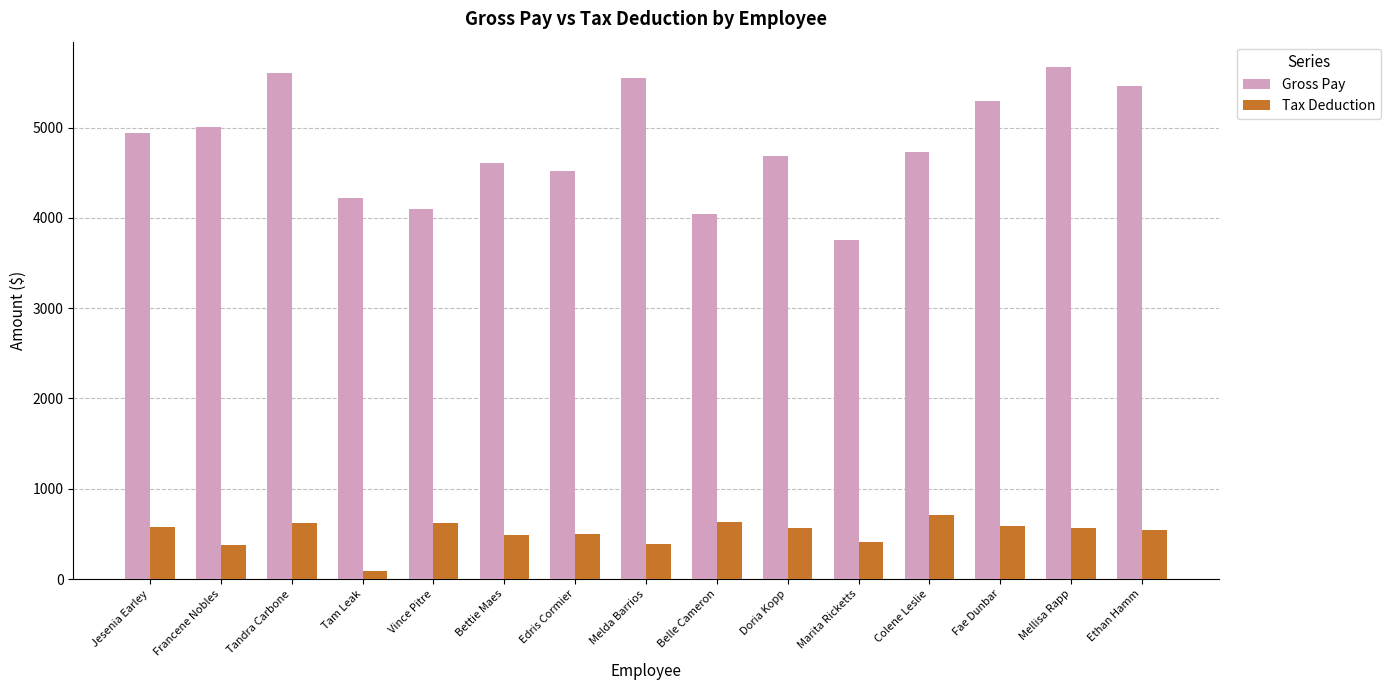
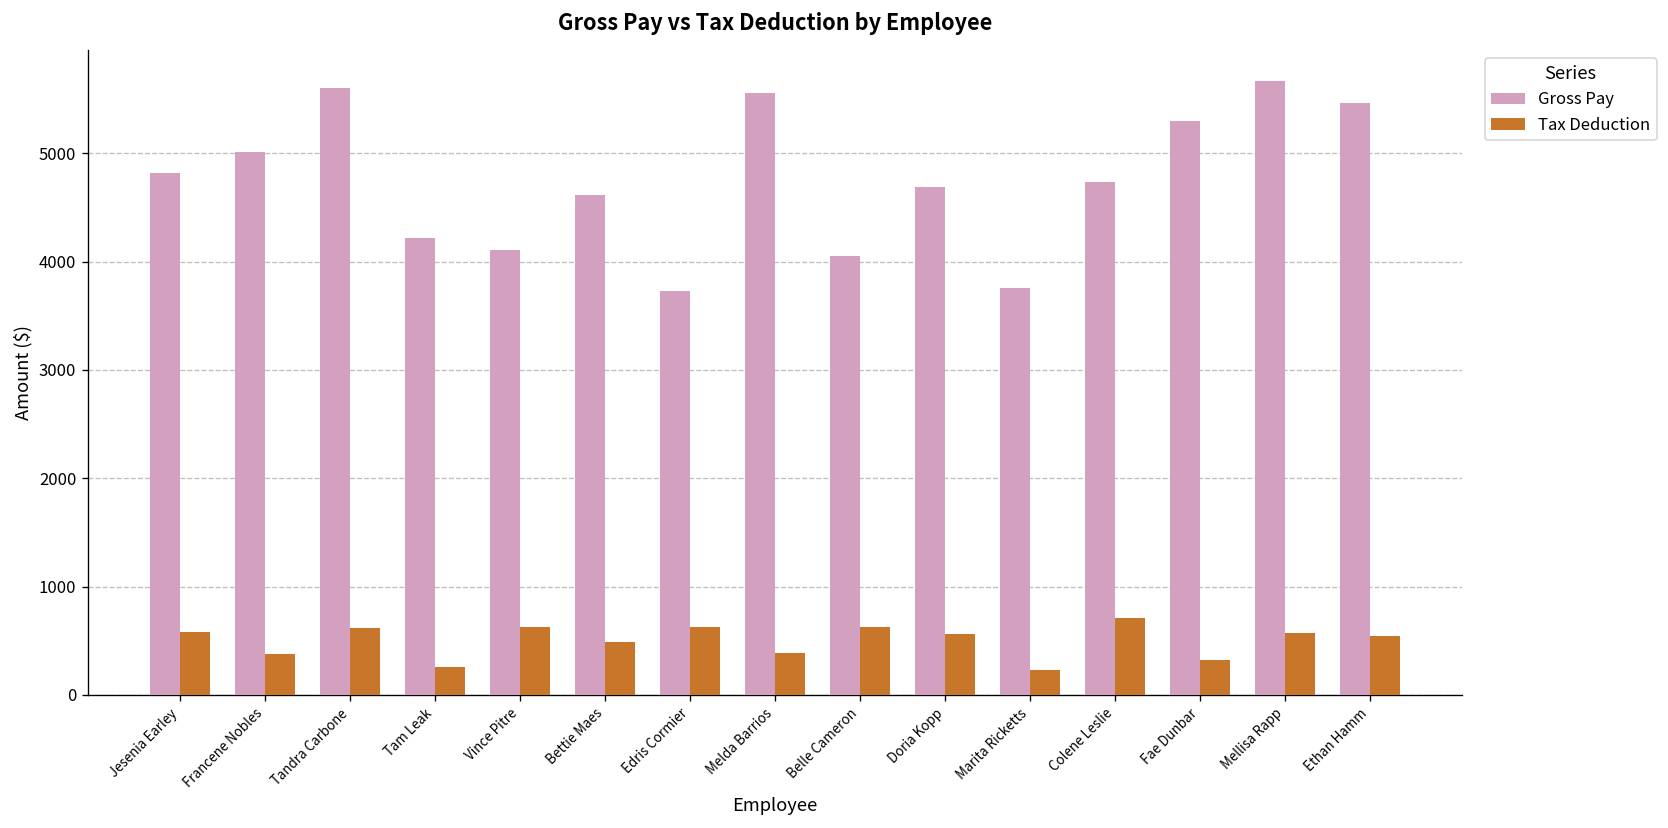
Gross Pay, Jesenia Earley: 4900 -> 4800
Tax Deduction, Tam Leak: 100 -> 300
Gross Pay, Edris Cormier: 4500 -> 3700
Tax Deduction, Edris Cormier: 500 -> 600
Tax Deduction, Marita Ricketts: 400 -> 200
Tax Deduction, Fae Dunbar: 600 -> 300
